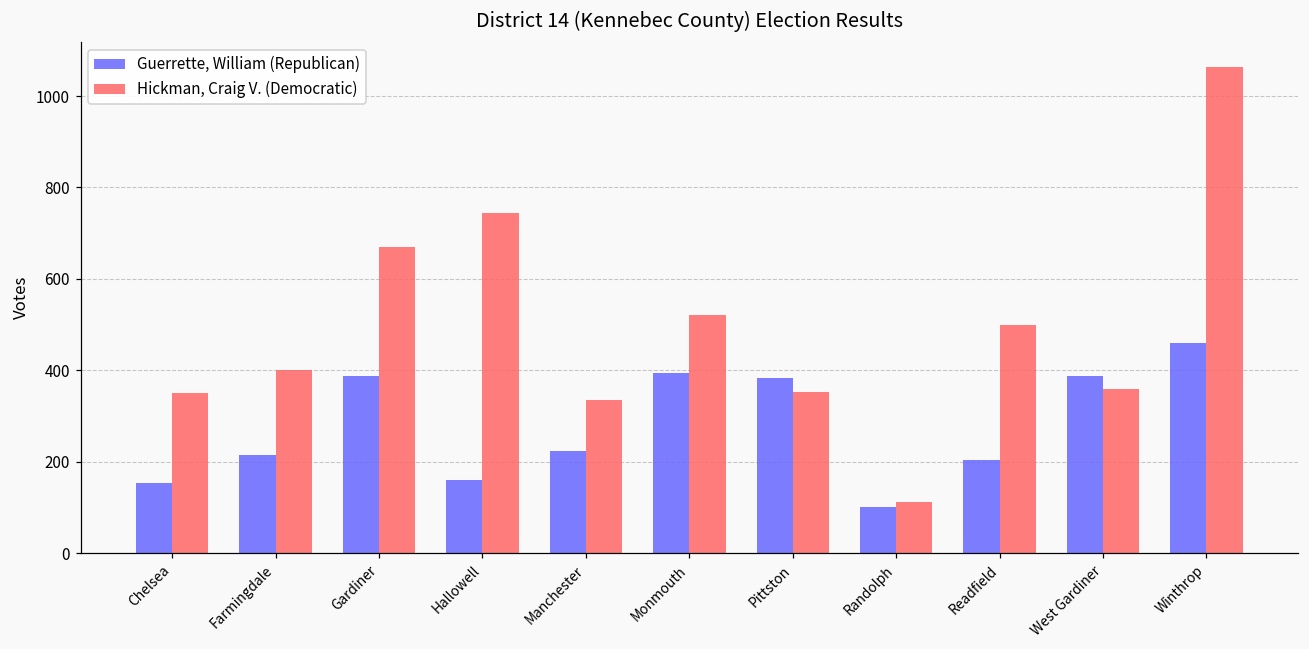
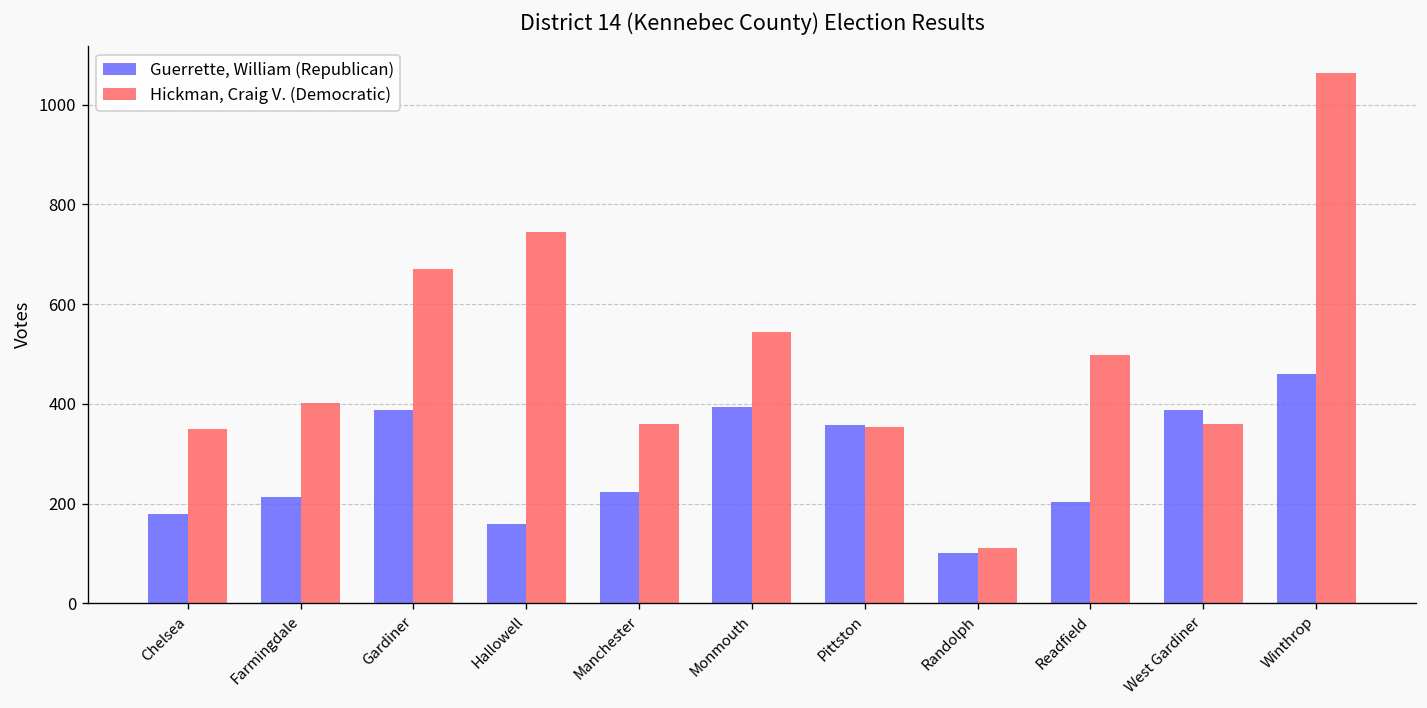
Guerrette, William (Republican), Chelsea: 150 -> 180
Hickman, Craig V. (Democratic), Manchester: 330 -> 360
Hickman, Craig V. (Democratic), Monmouth: 520 -> 540
Guerrette, William (Republican), Pittston: 380 -> 360
